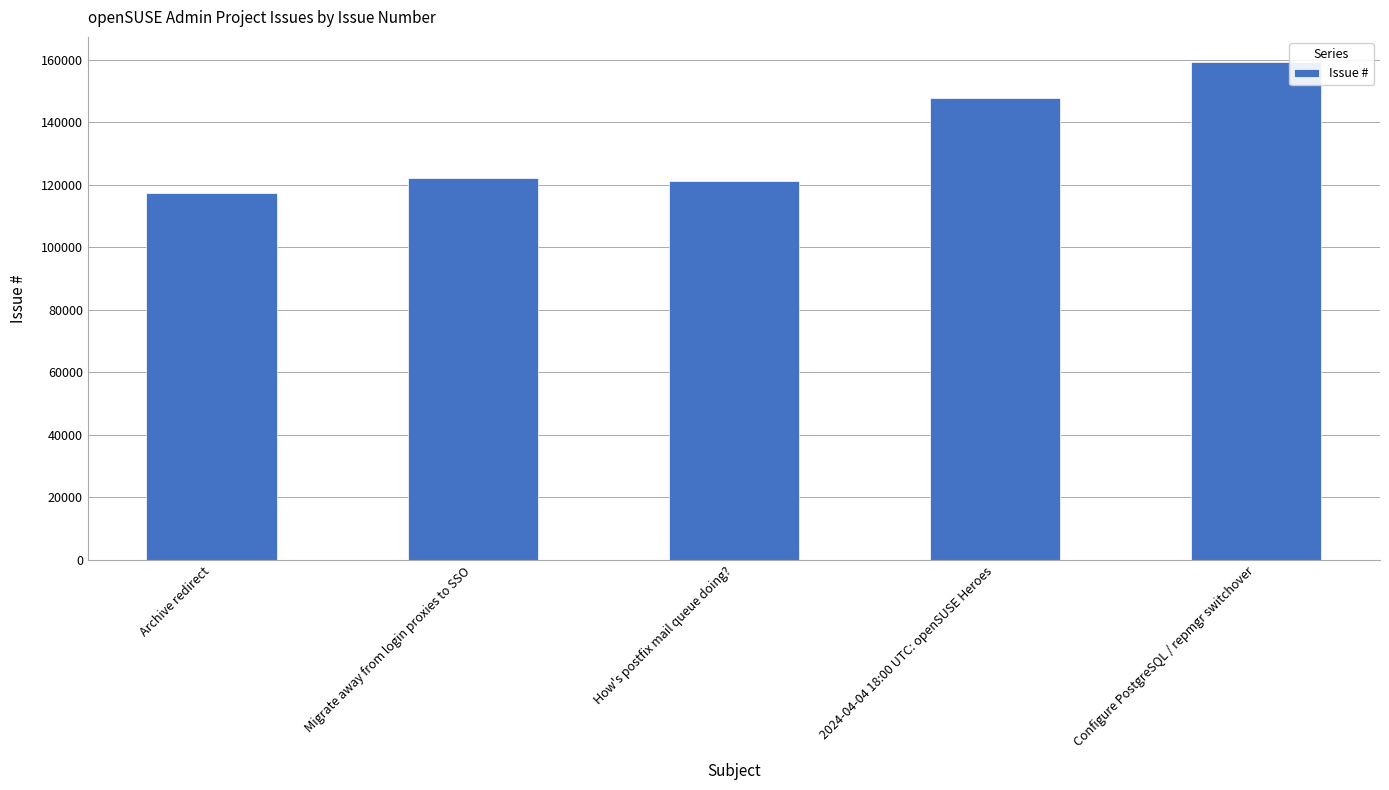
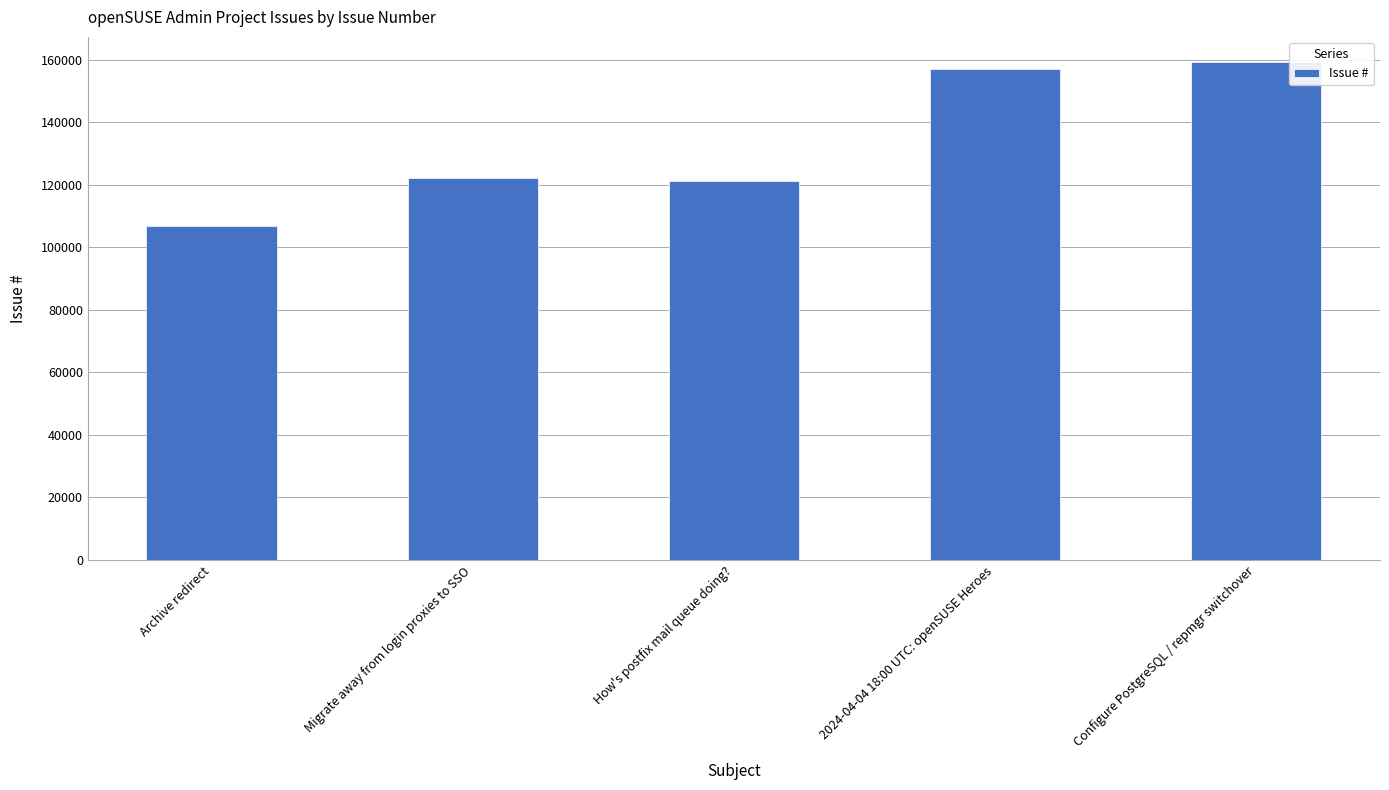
Archive redirect: 117000 -> 107000
2024-04-04 18:00 UTC: openSUSE Heroes: 148000 -> 157000
